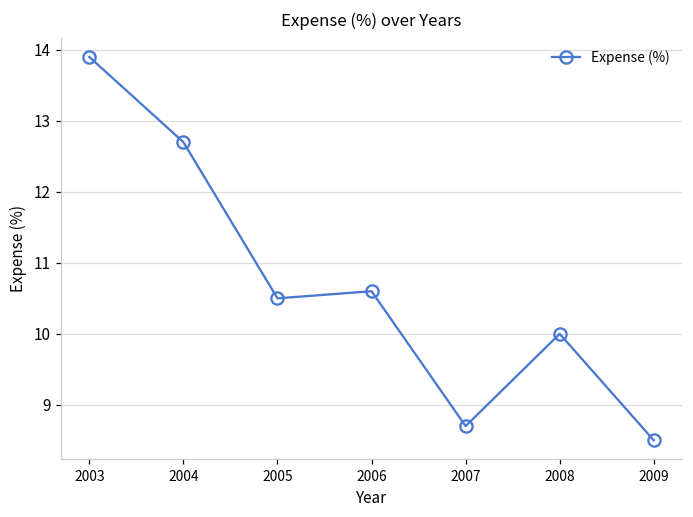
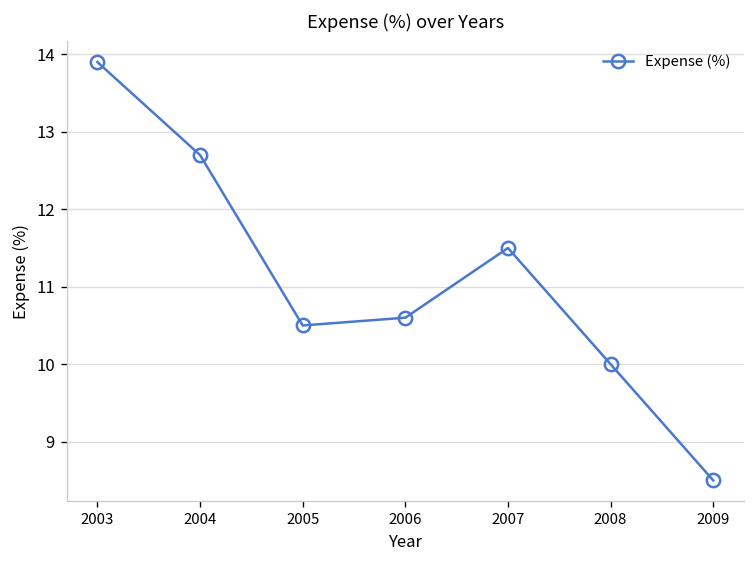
2007: 8.7 -> 11.5
